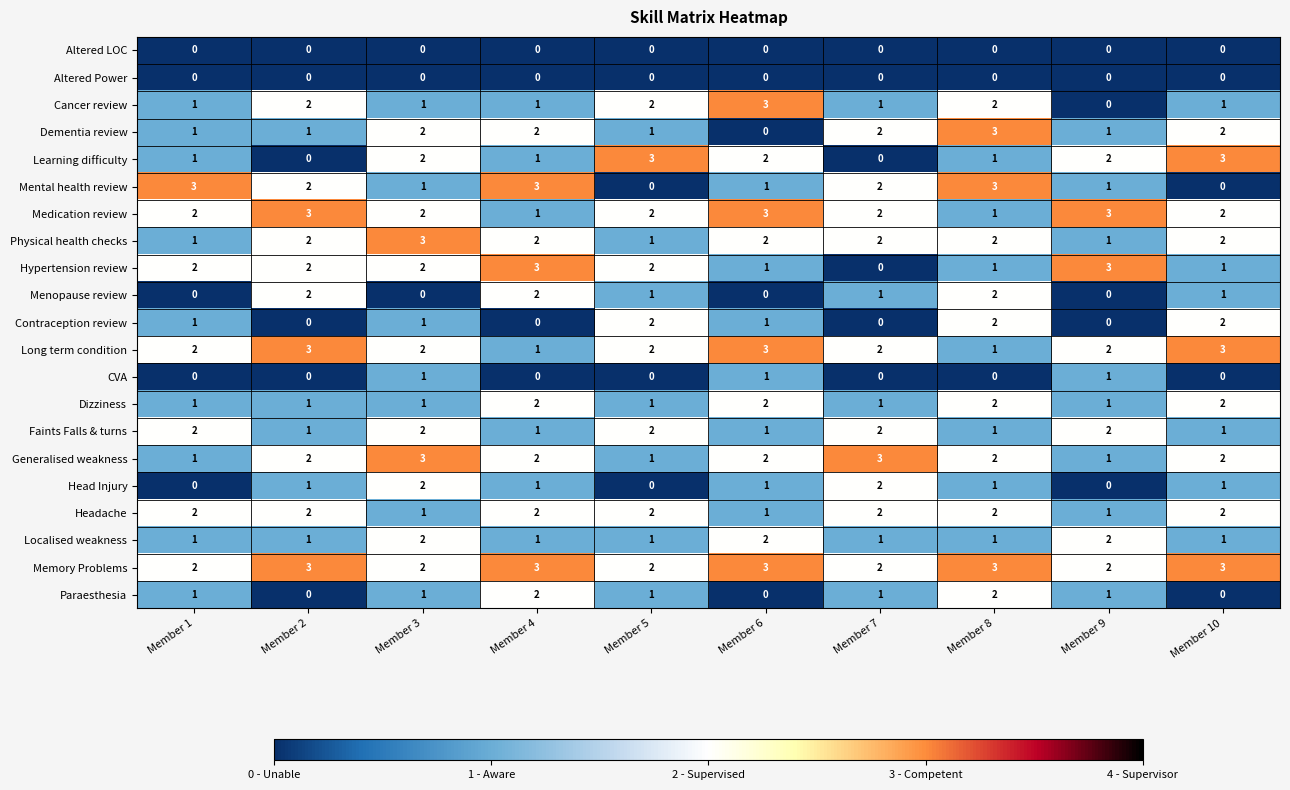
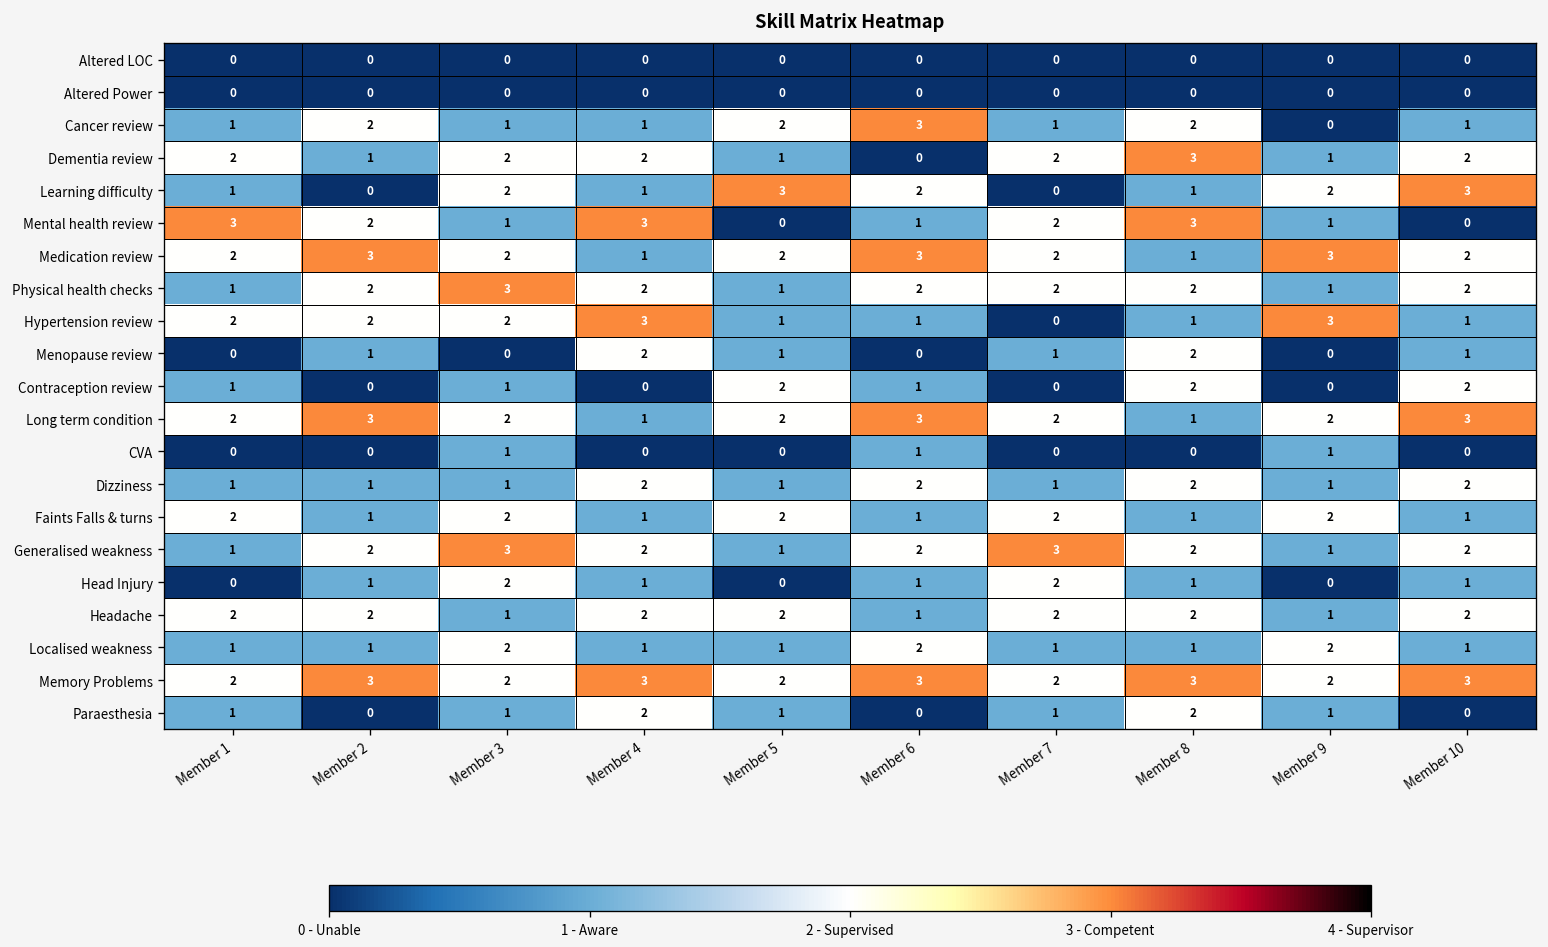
Dementia review, Member 1: 1 -> 2
Hypertension review, Member 5: 2 -> 1
Menopause review, Member 2: 2 -> 1
